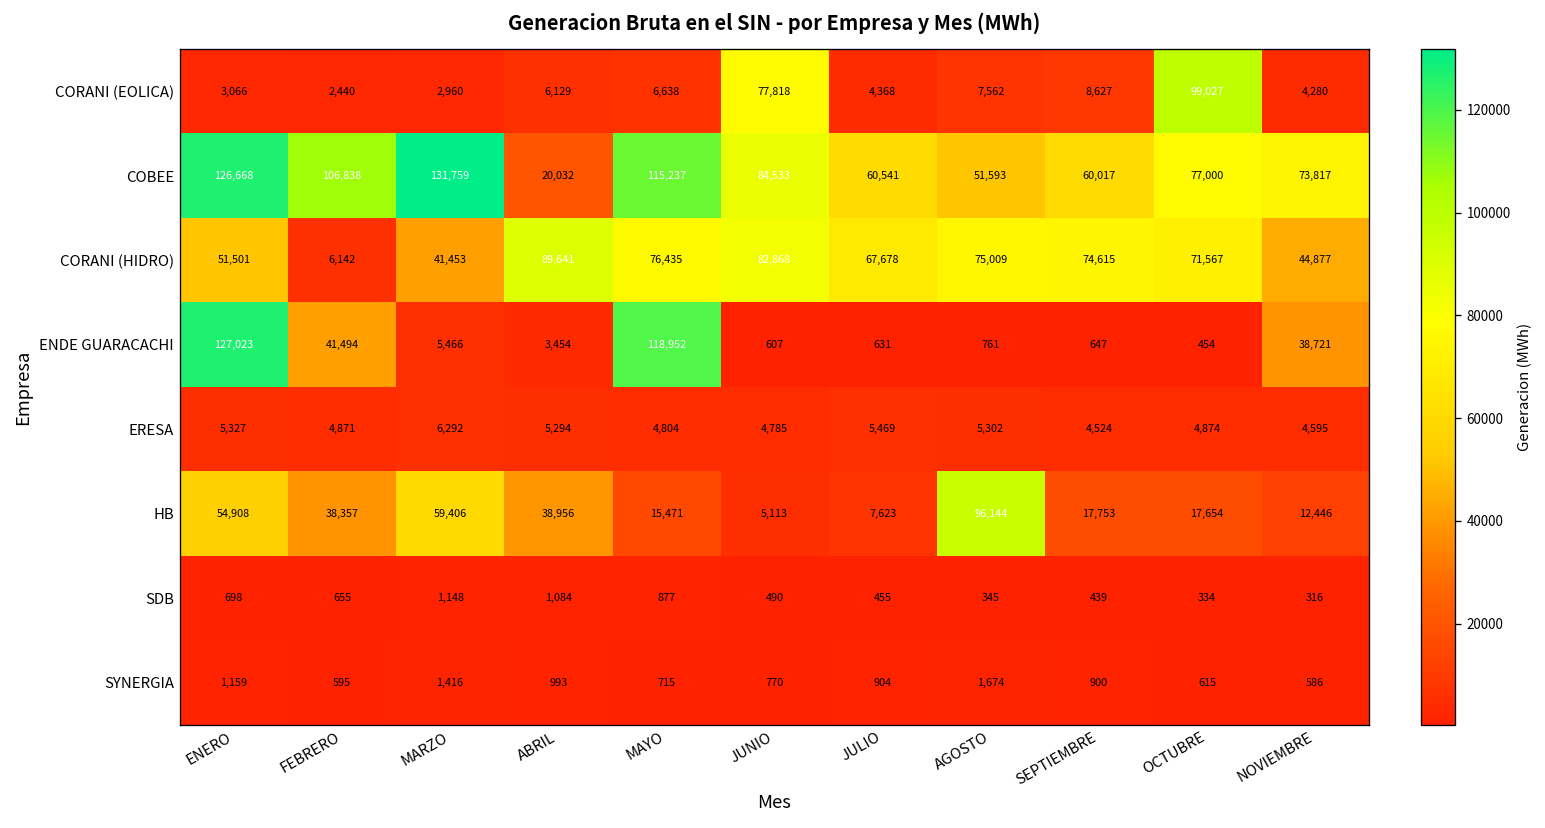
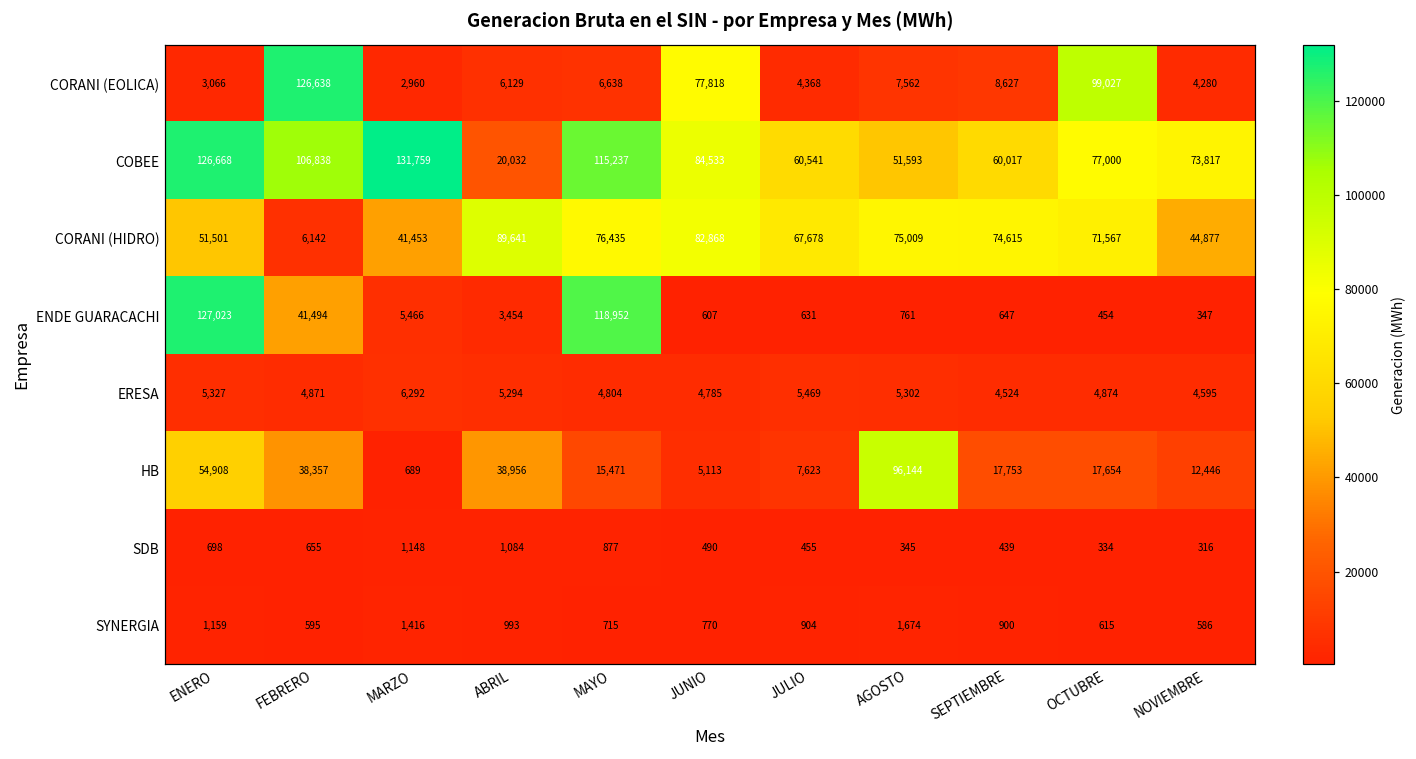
CORANI (EOLICA), FEBRERO: 2,440 -> 126,638
ENDE GUARACACHI, NOVIEMBRE: 38,721 -> 347
HB, MARZO: 59,406 -> 689
